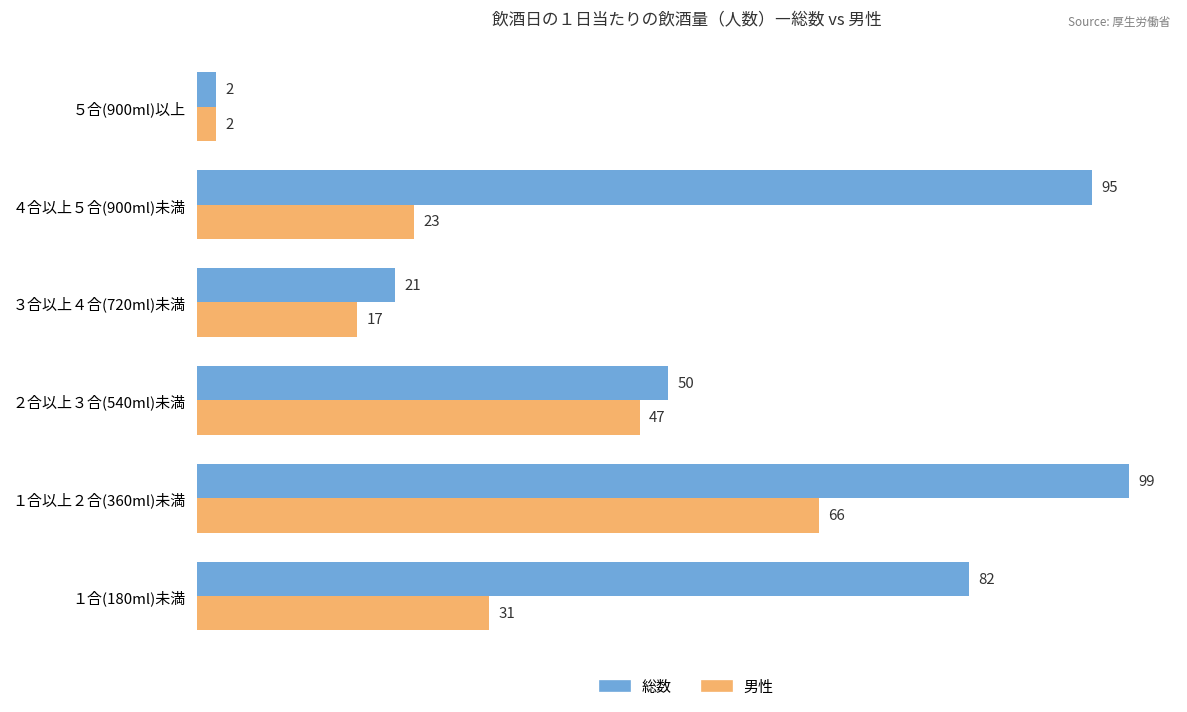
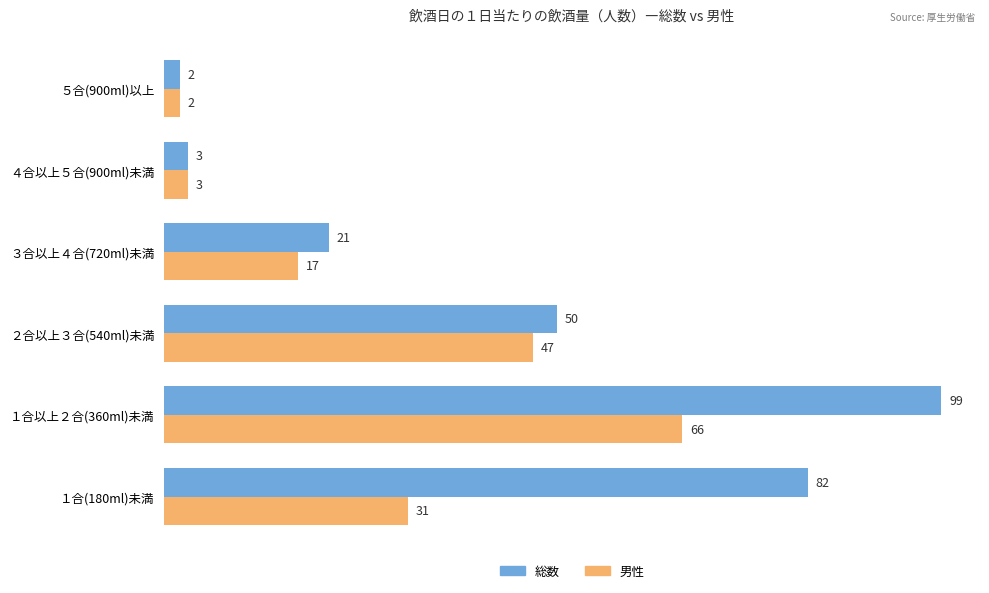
総数, ４合以上５合(900ml)未満: 95 -> 3
男性, ４合以上５合(900ml)未満: 23 -> 3
